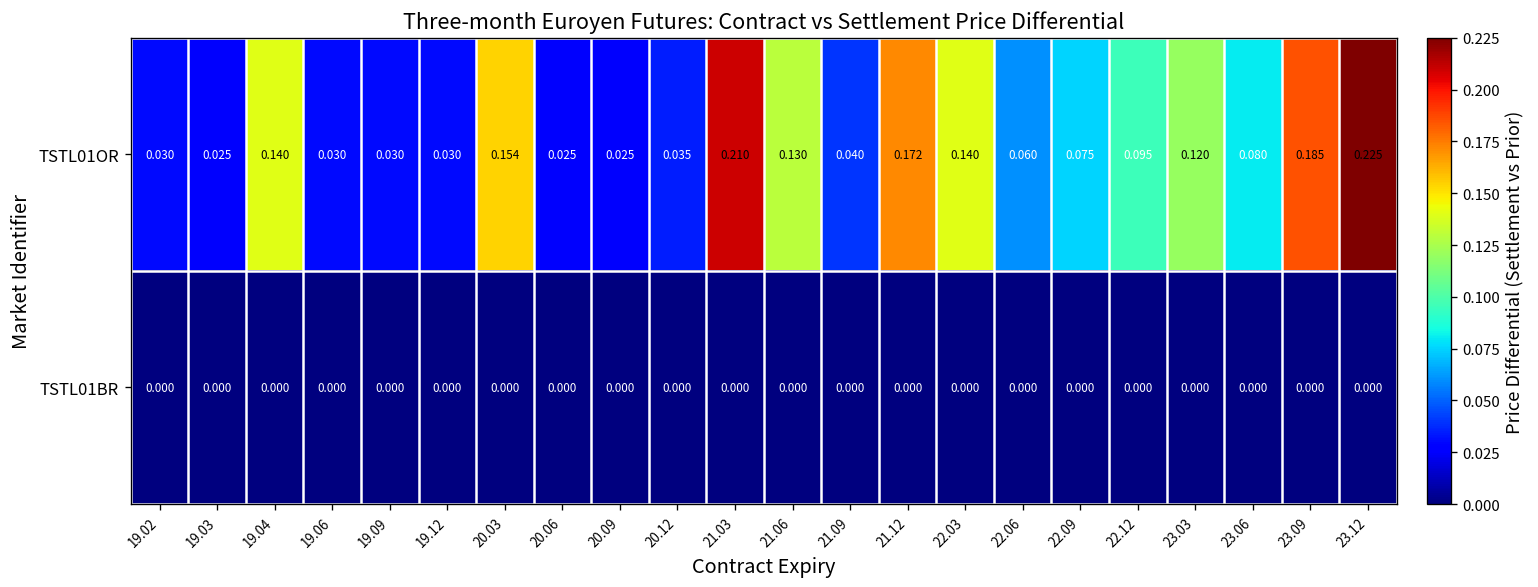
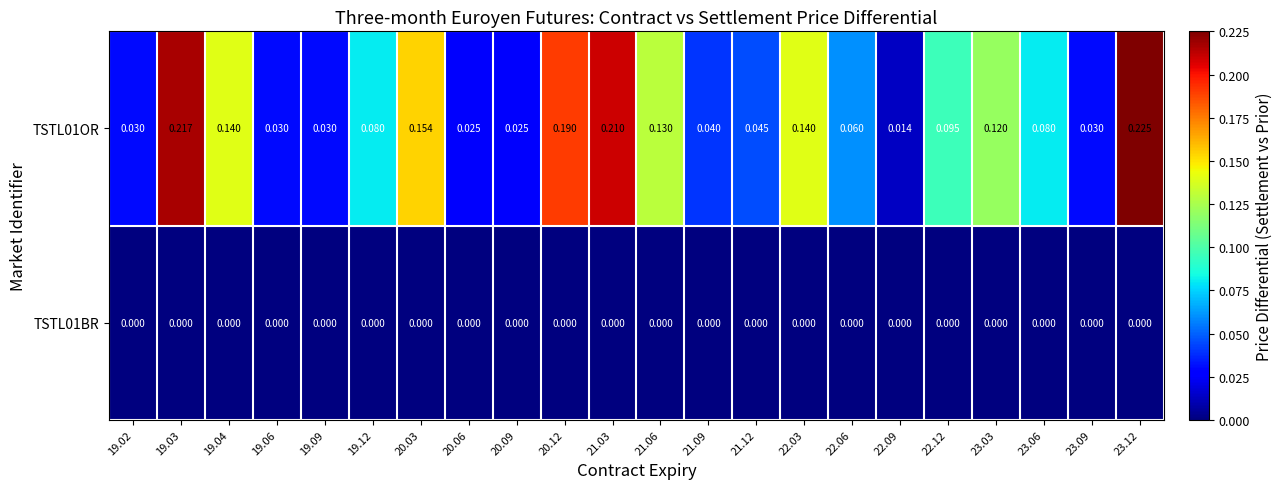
TSTL01OR, 19.03: 0.025 -> 0.217
TSTL01OR, 19.12: 0.030 -> 0.080
TSTL01OR, 20.12: 0.035 -> 0.190
TSTL01OR, 21.12: 0.172 -> 0.045
TSTL01OR, 22.09: 0.075 -> 0.014
TSTL01OR, 23.09: 0.185 -> 0.030
